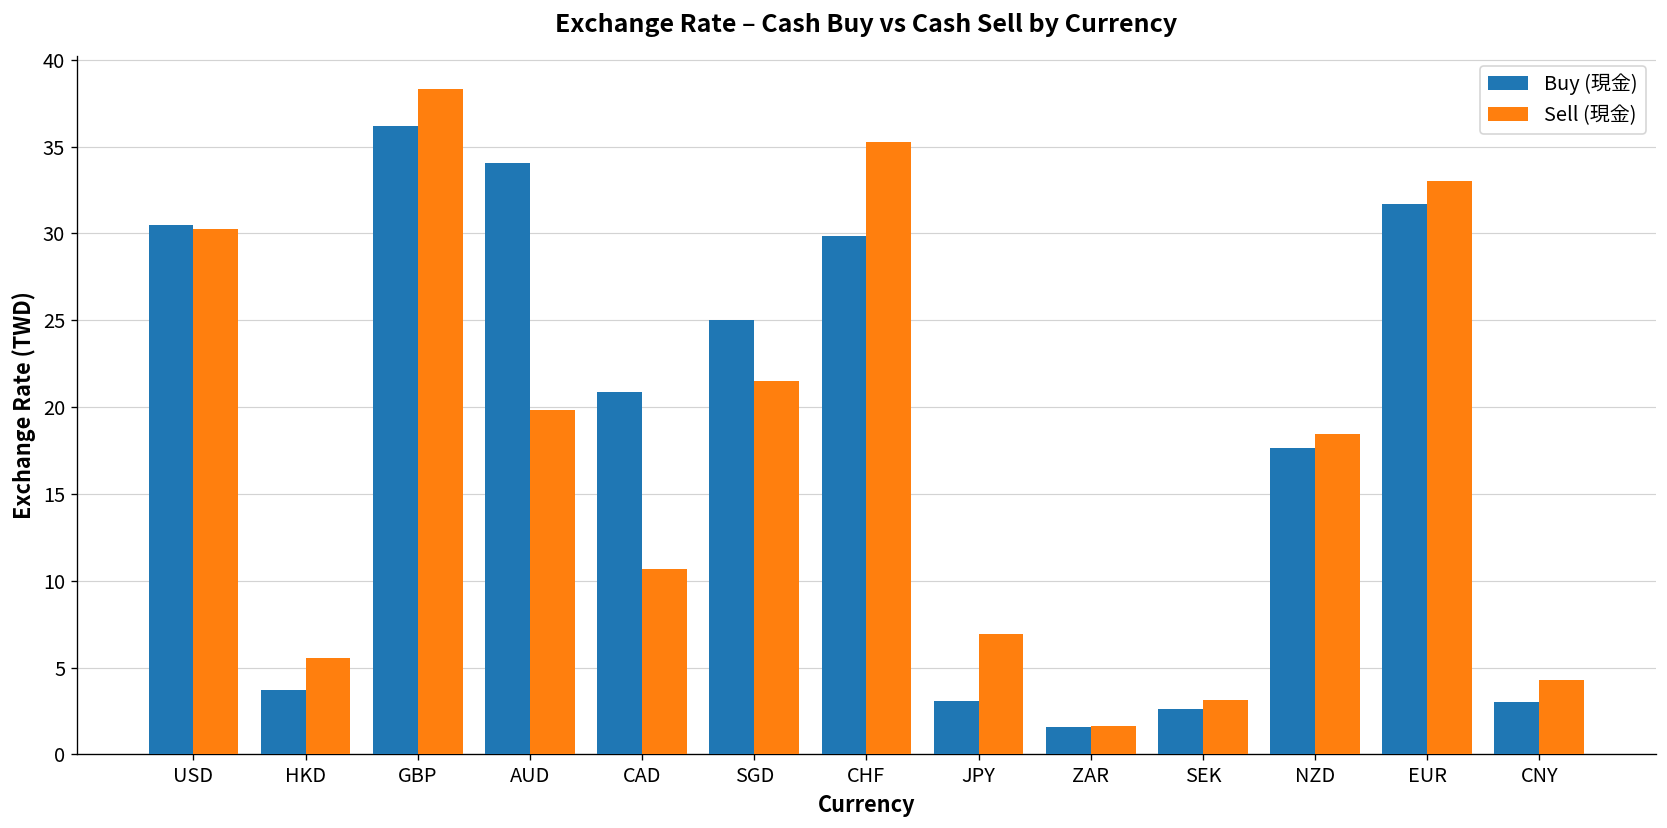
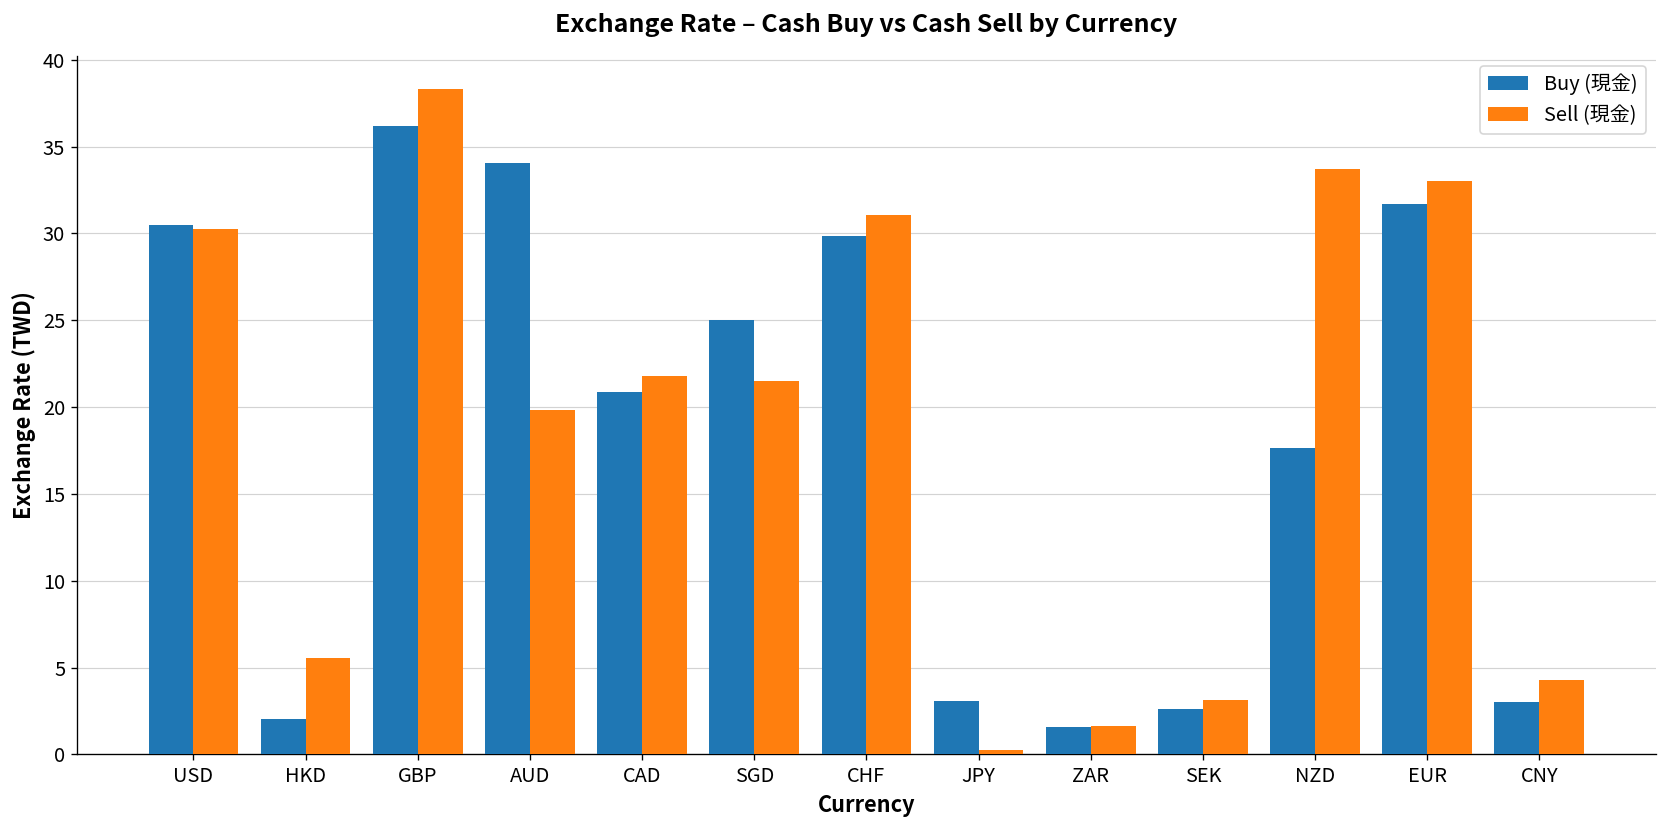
Buy (現金), HKD: 3.7 -> 2.1
Sell (現金), CAD: 10.7 -> 21.8
Sell (現金), CHF: 35.3 -> 31.0
Sell (現金), JPY: 6.9 -> 0.3
Sell (現金), NZD: 18.5 -> 33.7
